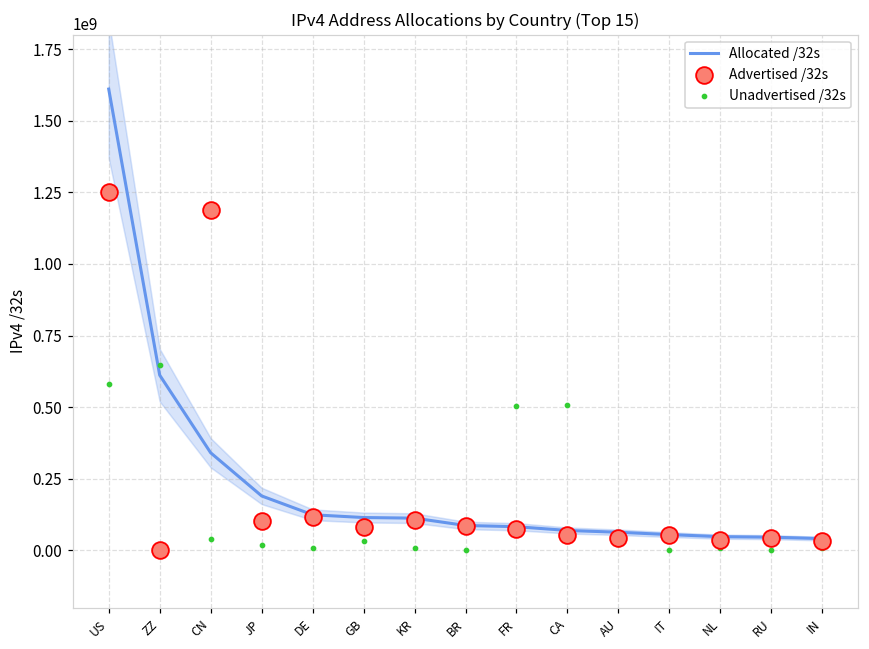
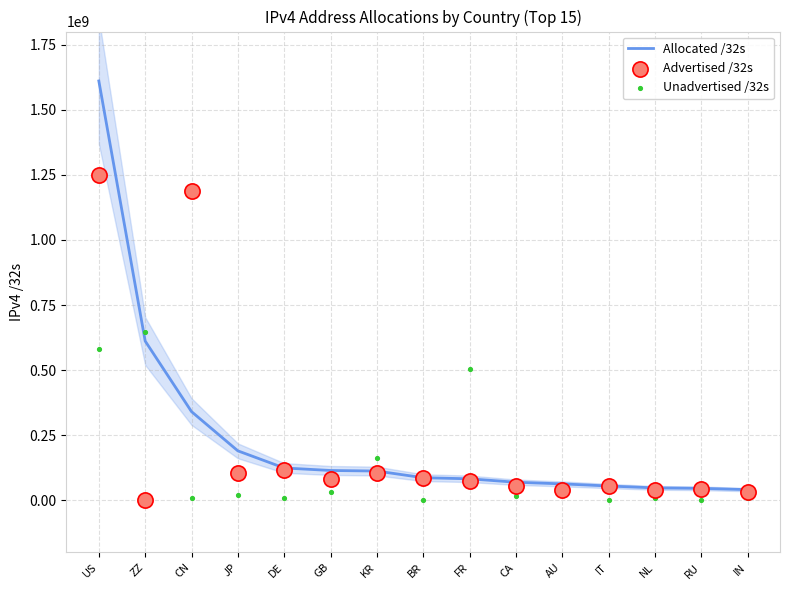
Unadvertised /32s, CN: 40000000 -> 10000000
Unadvertised /32s, KR: 10000000 -> 160000000
Unadvertised /32s, CA: 510000000 -> 10000000
